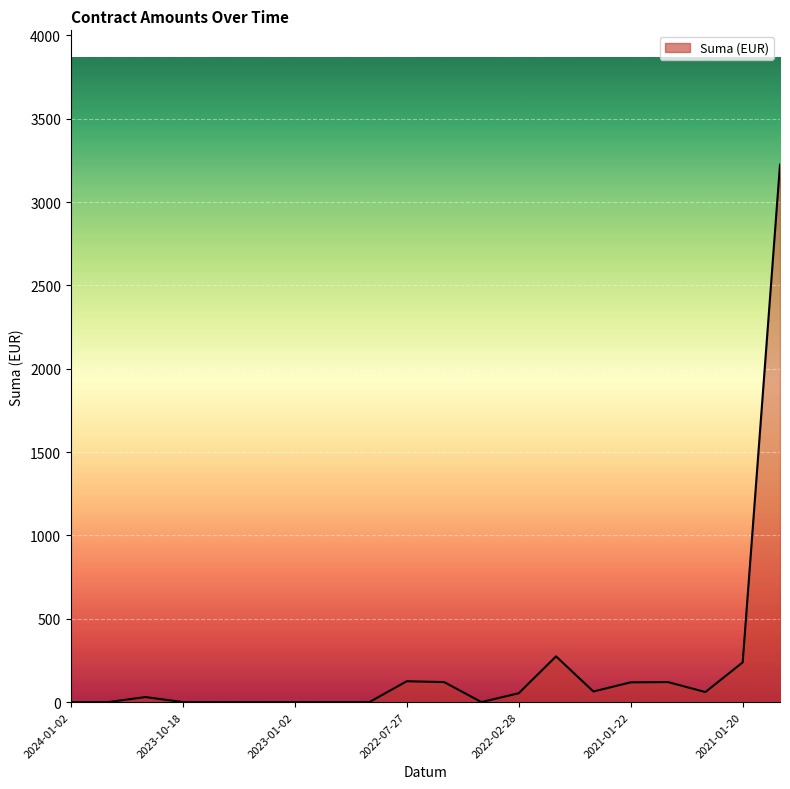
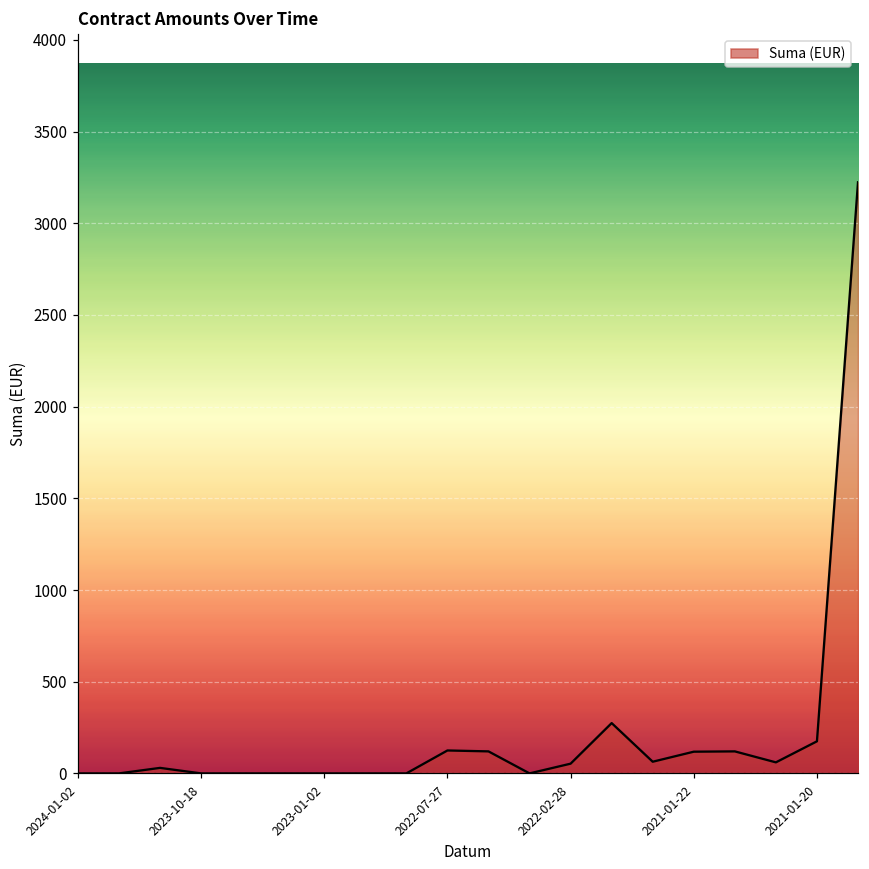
2021-01-20: 240 -> 170
